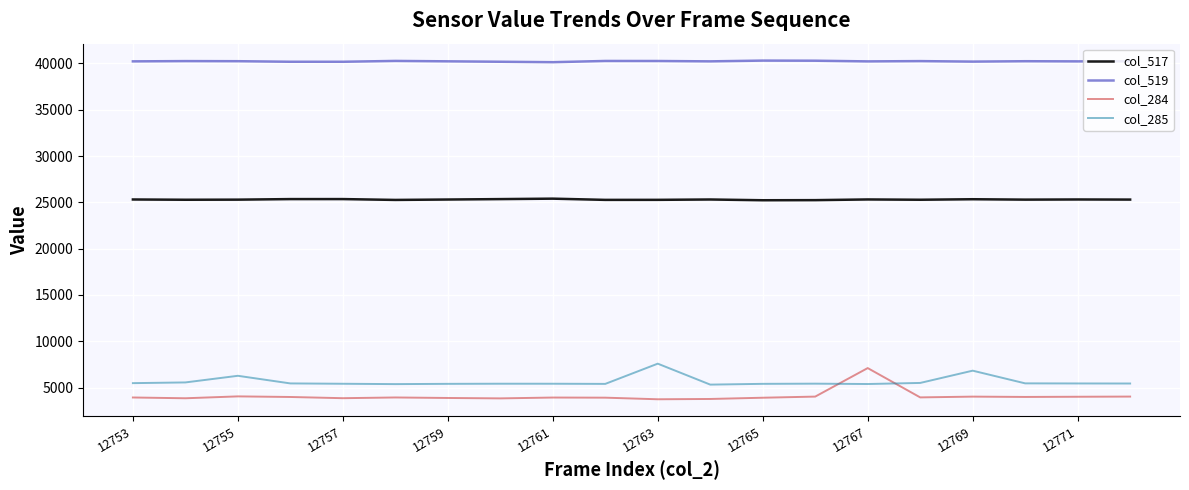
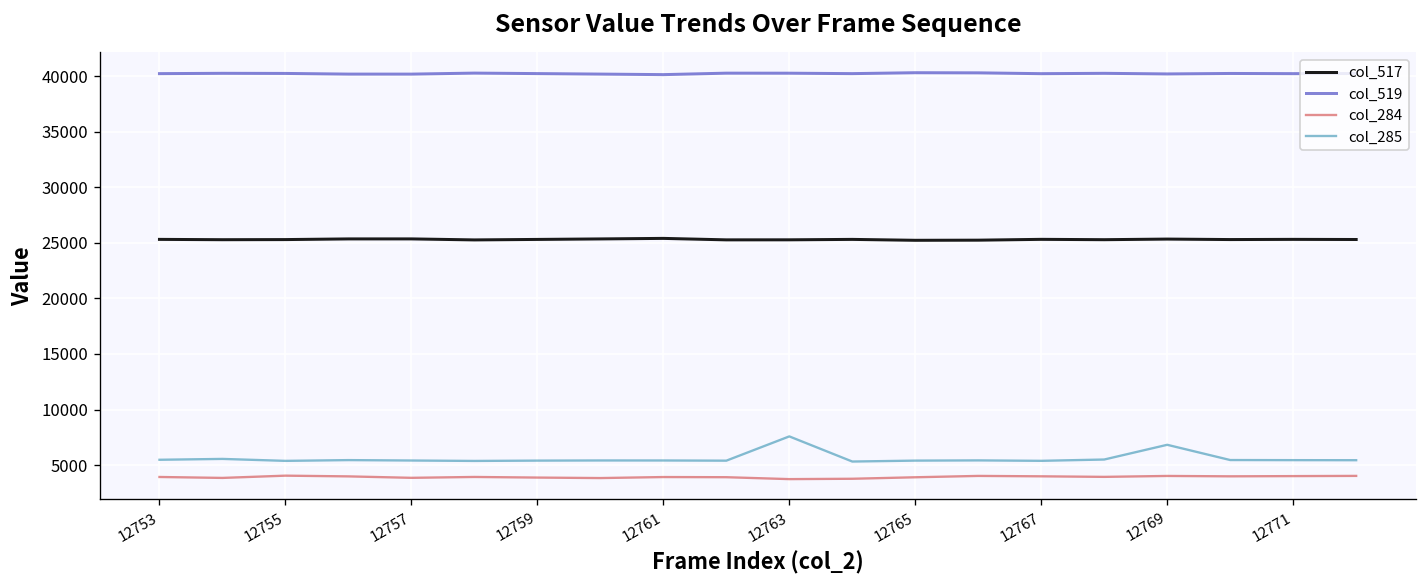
col_285, 12755: 6000 -> 5000
col_284, 12767: 7000 -> 4000
